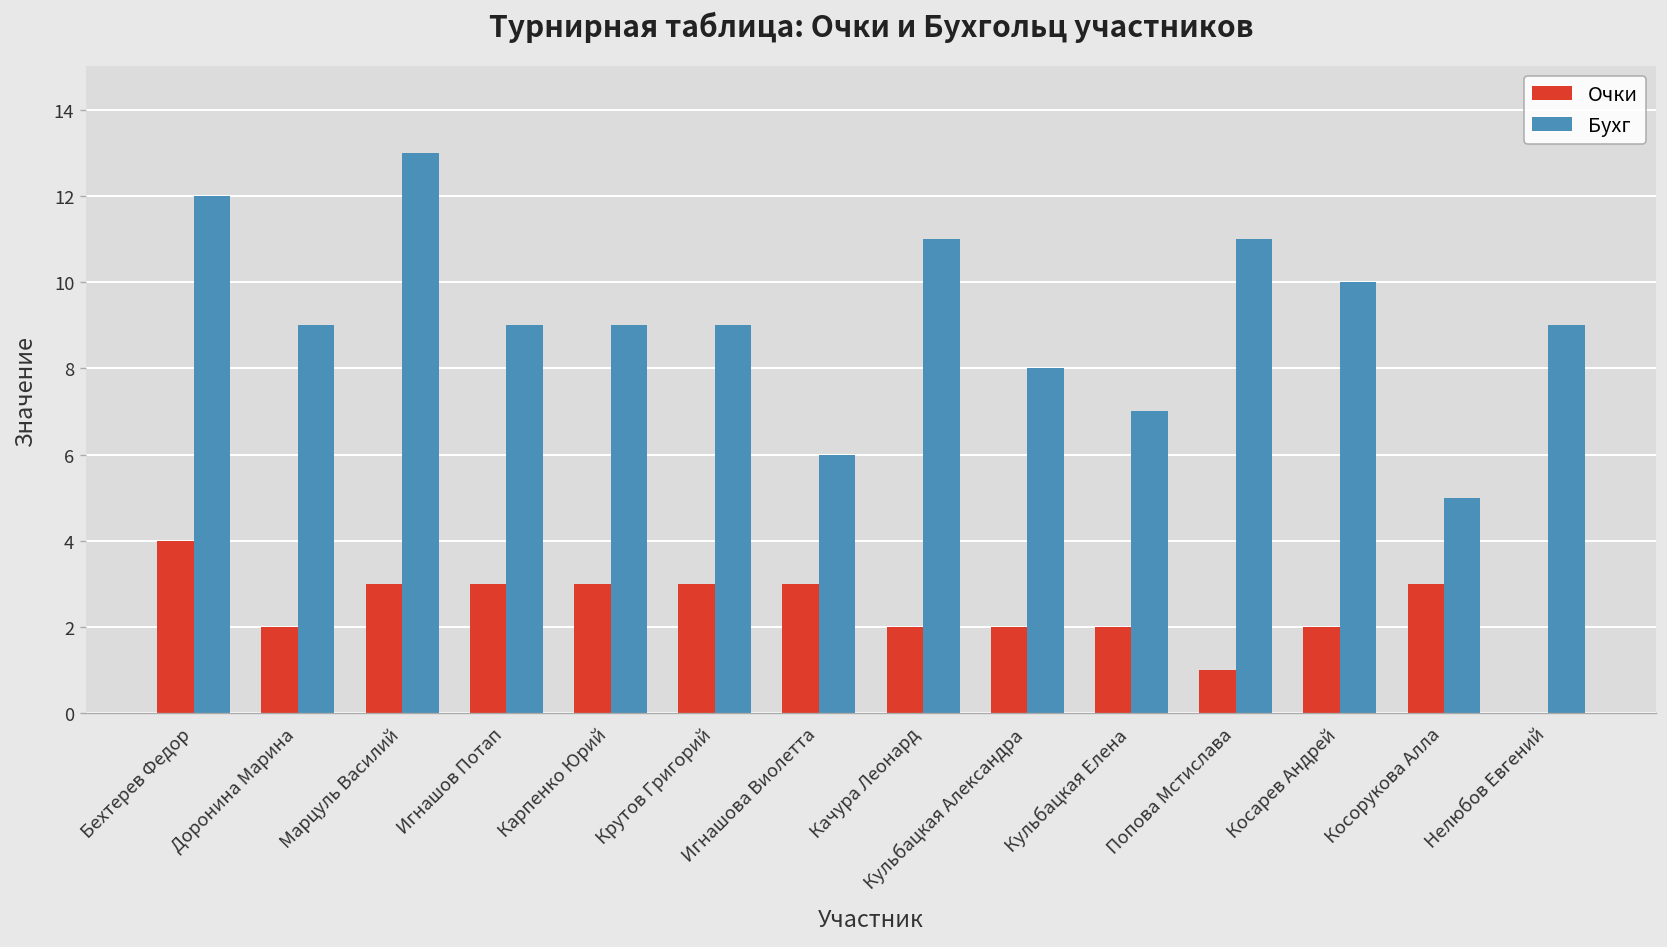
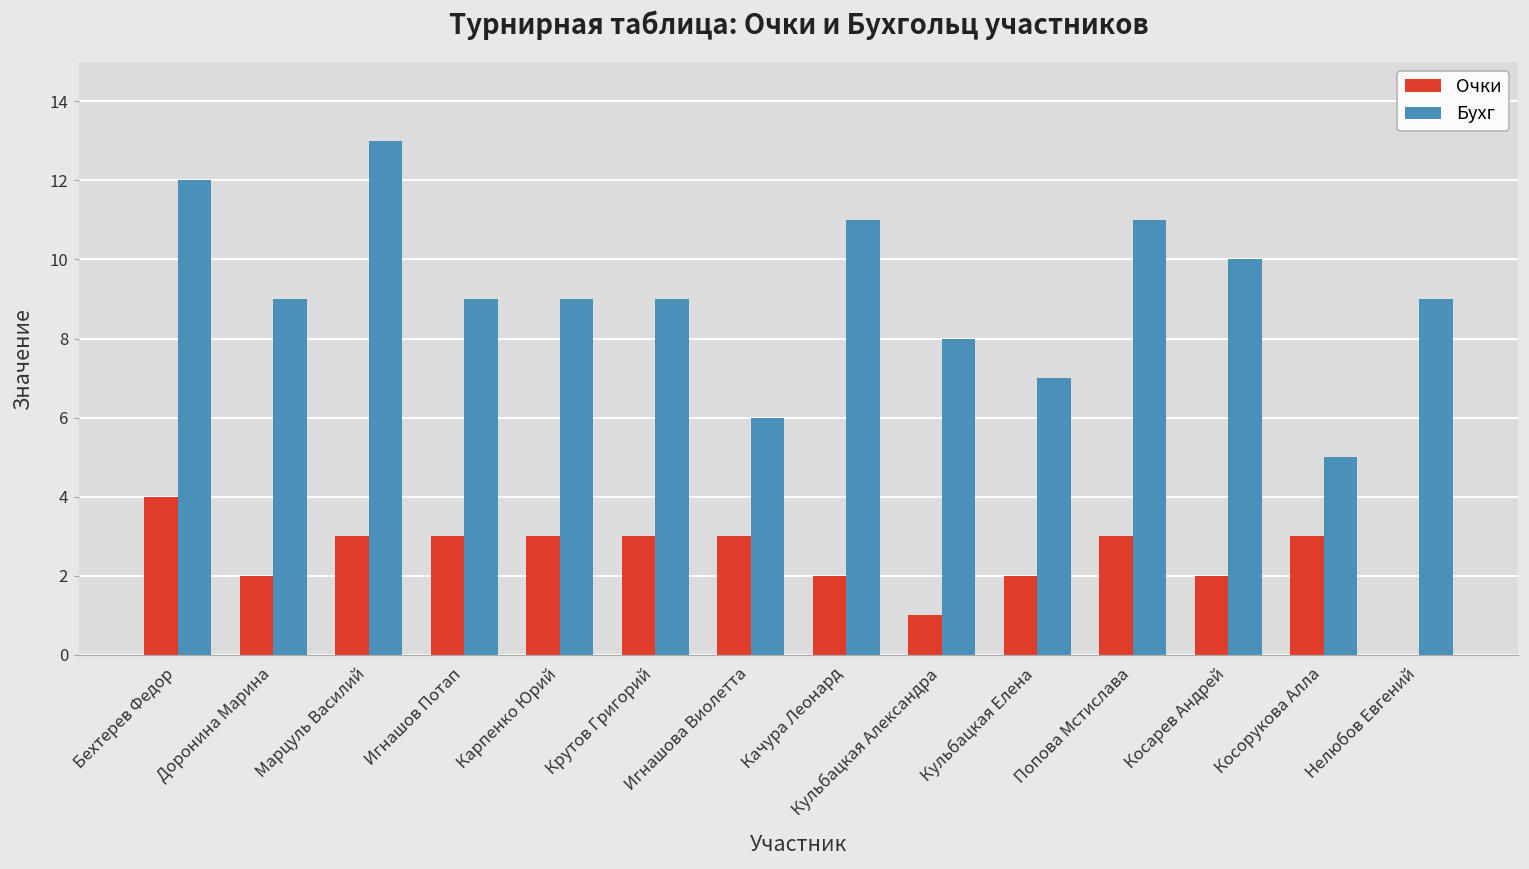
Очки, Кульбацкая Александра: 2 -> 1
Очки, Попова Мстислава: 1 -> 3
